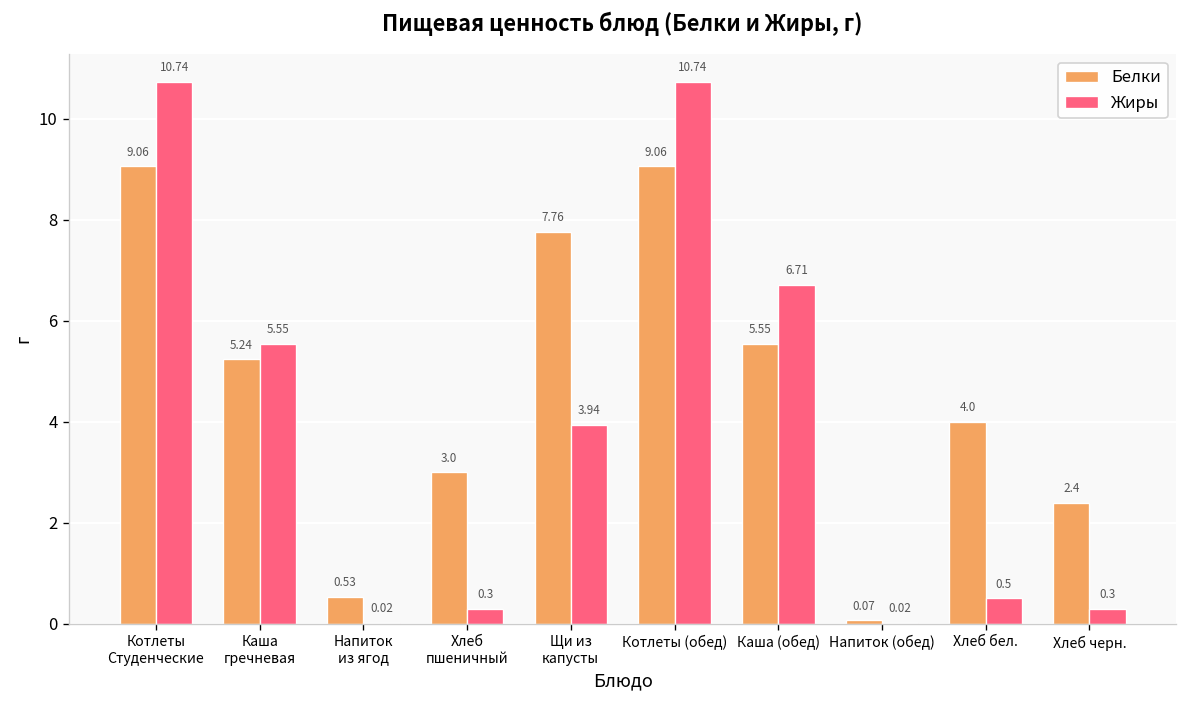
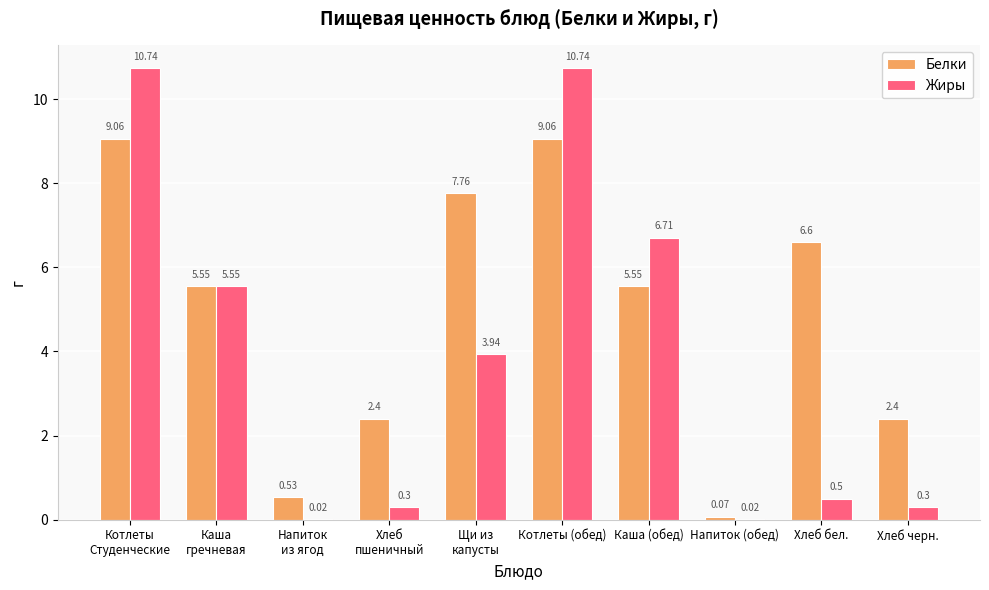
Белки, Каша гречневая: 5.24 -> 5.55
Белки, Хлеб пшеничный: 3.0 -> 2.4
Белки, Хлеб бел.: 4.0 -> 6.6
